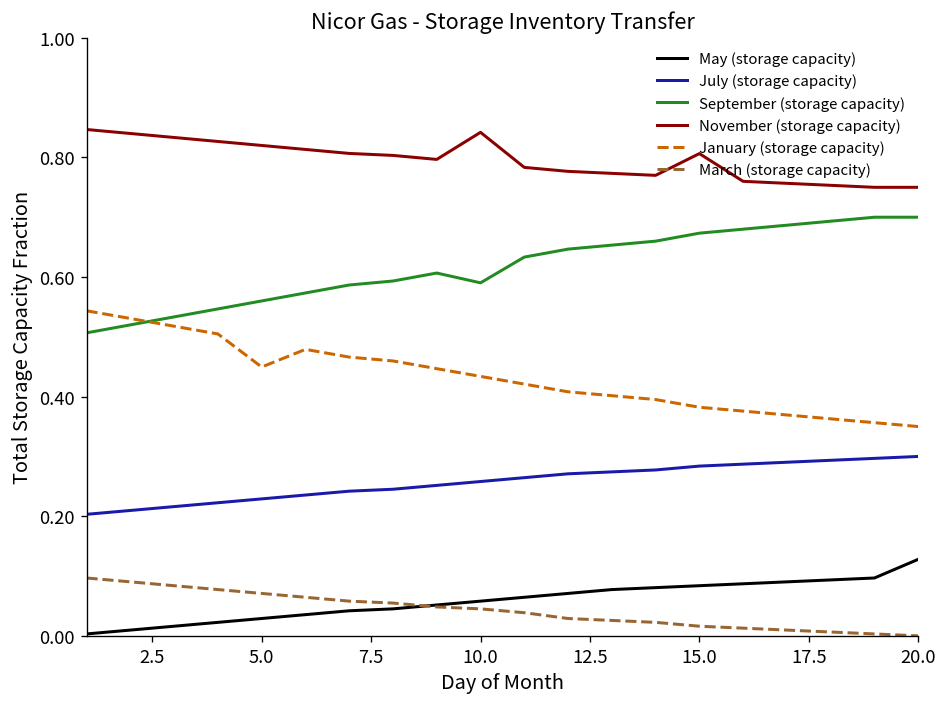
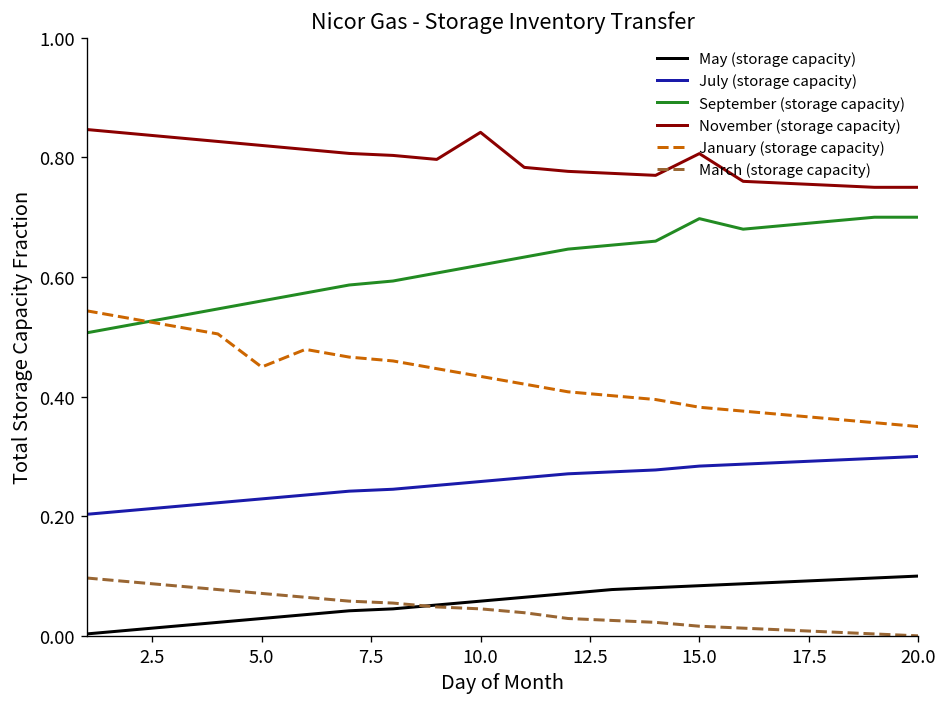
September (storage capacity), 10.0: 0.59 -> 0.62
September (storage capacity), 15.0: 0.67 -> 0.70
May (storage capacity), 20.0: 0.13 -> 0.10
